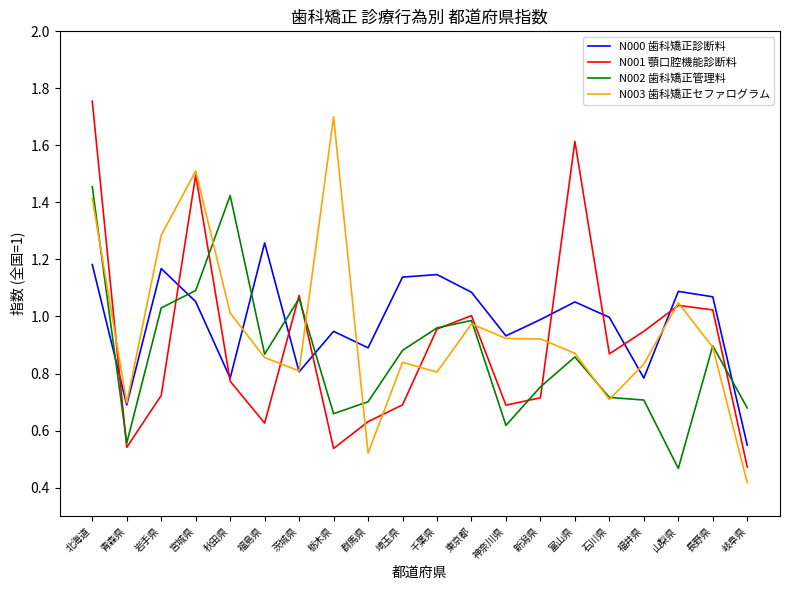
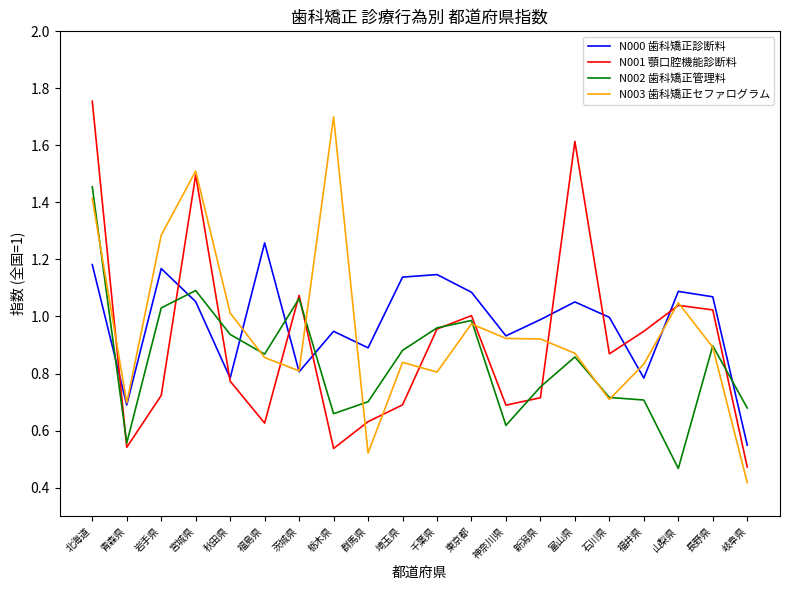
N002 歯科矯正管理料, 秋田県: 1.42 -> 0.94
